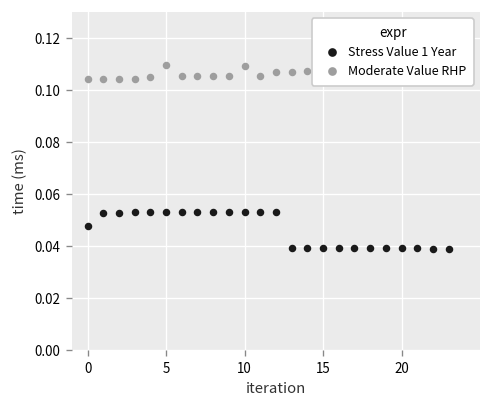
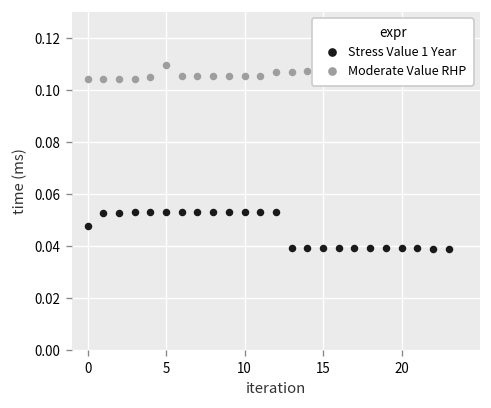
Moderate Value RHP, 10: 0.109 -> 0.106
